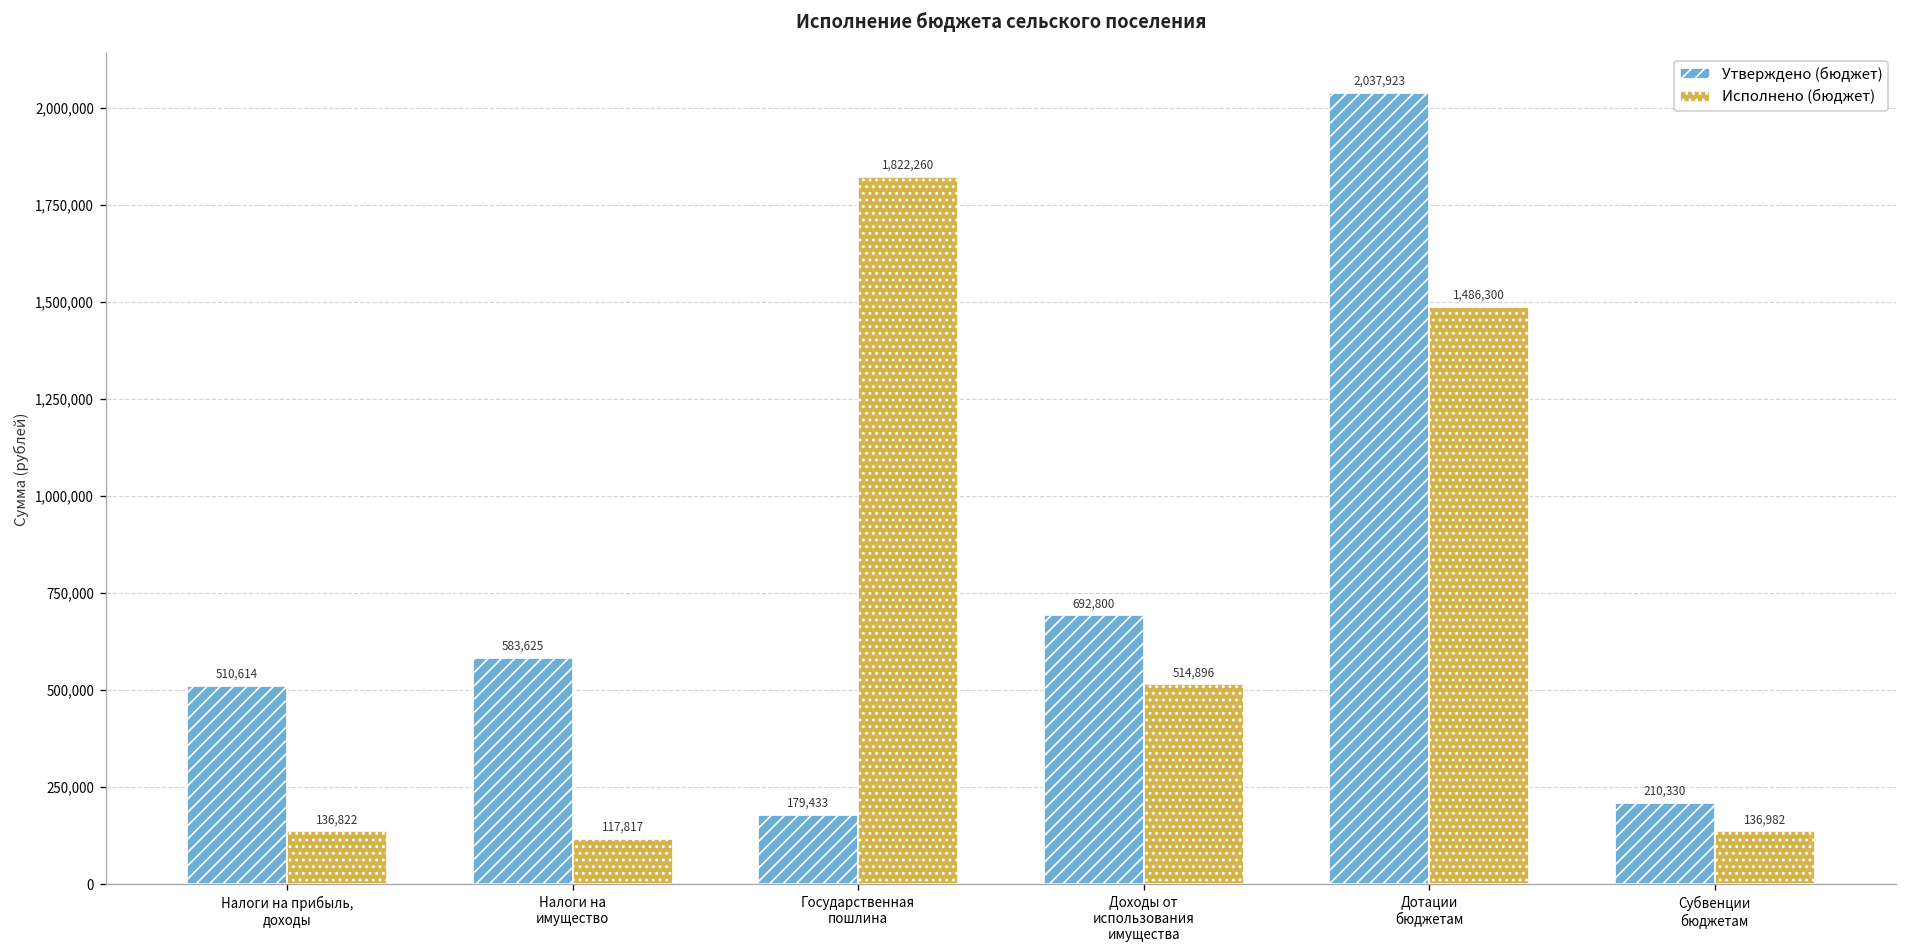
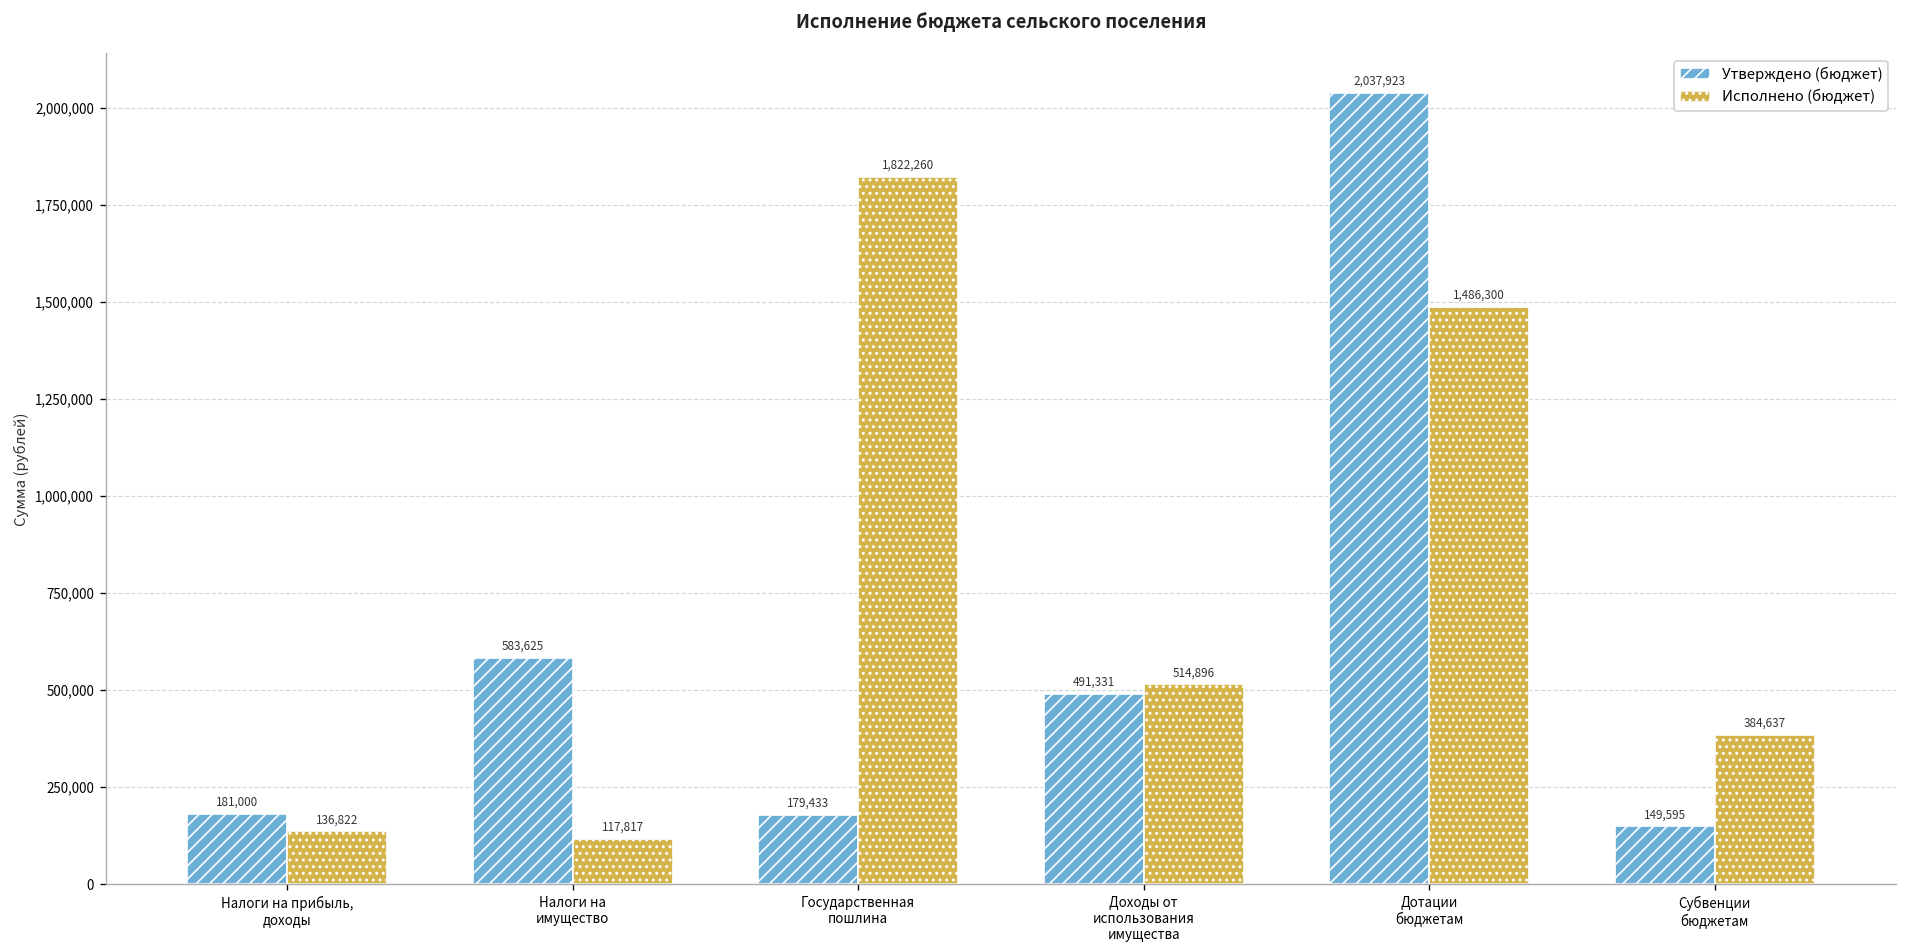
Утверждено (бюджет), Налоги на прибыль, доходы: 510,614 -> 181,000
Утверждено (бюджет), Доходы от использования имущества: 692,800 -> 491,331
Утверждено (бюджет), Субвенции бюджетам: 210,330 -> 149,595
Исполнено (бюджет), Субвенции бюджетам: 136,982 -> 384,637
